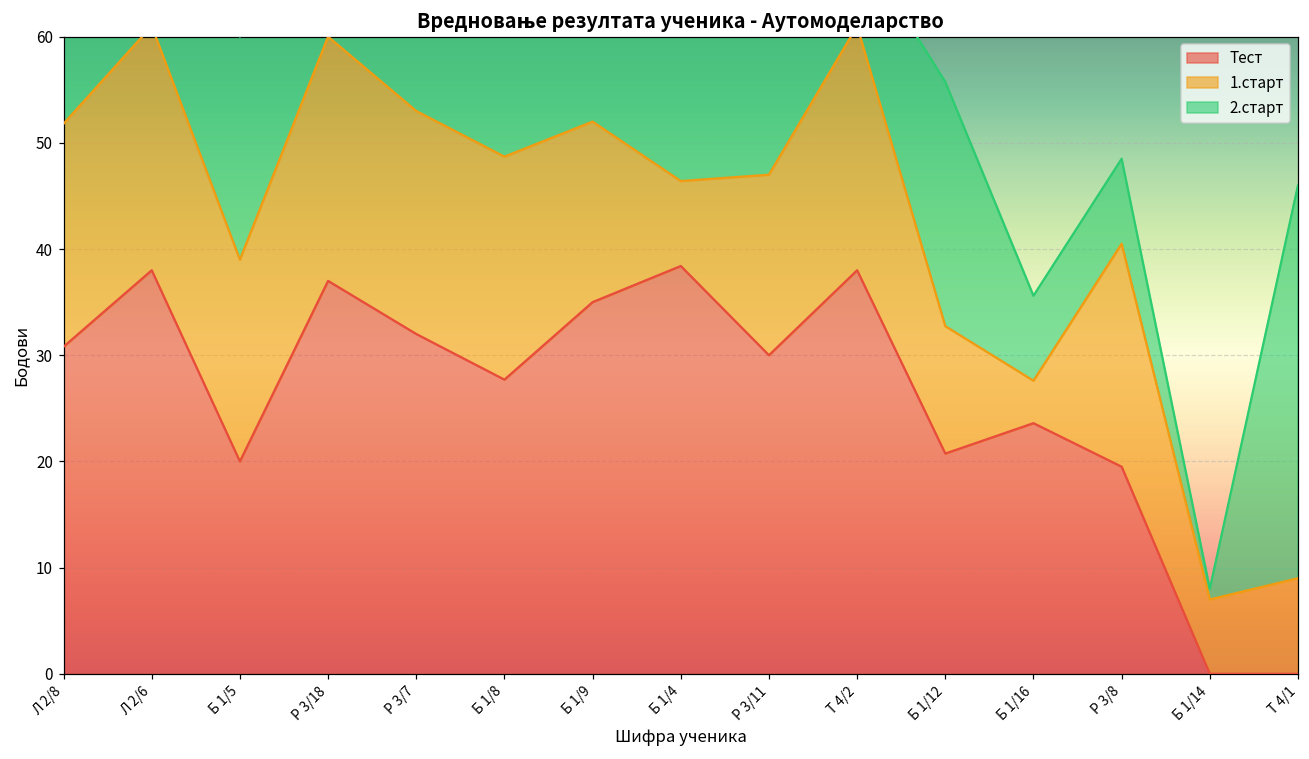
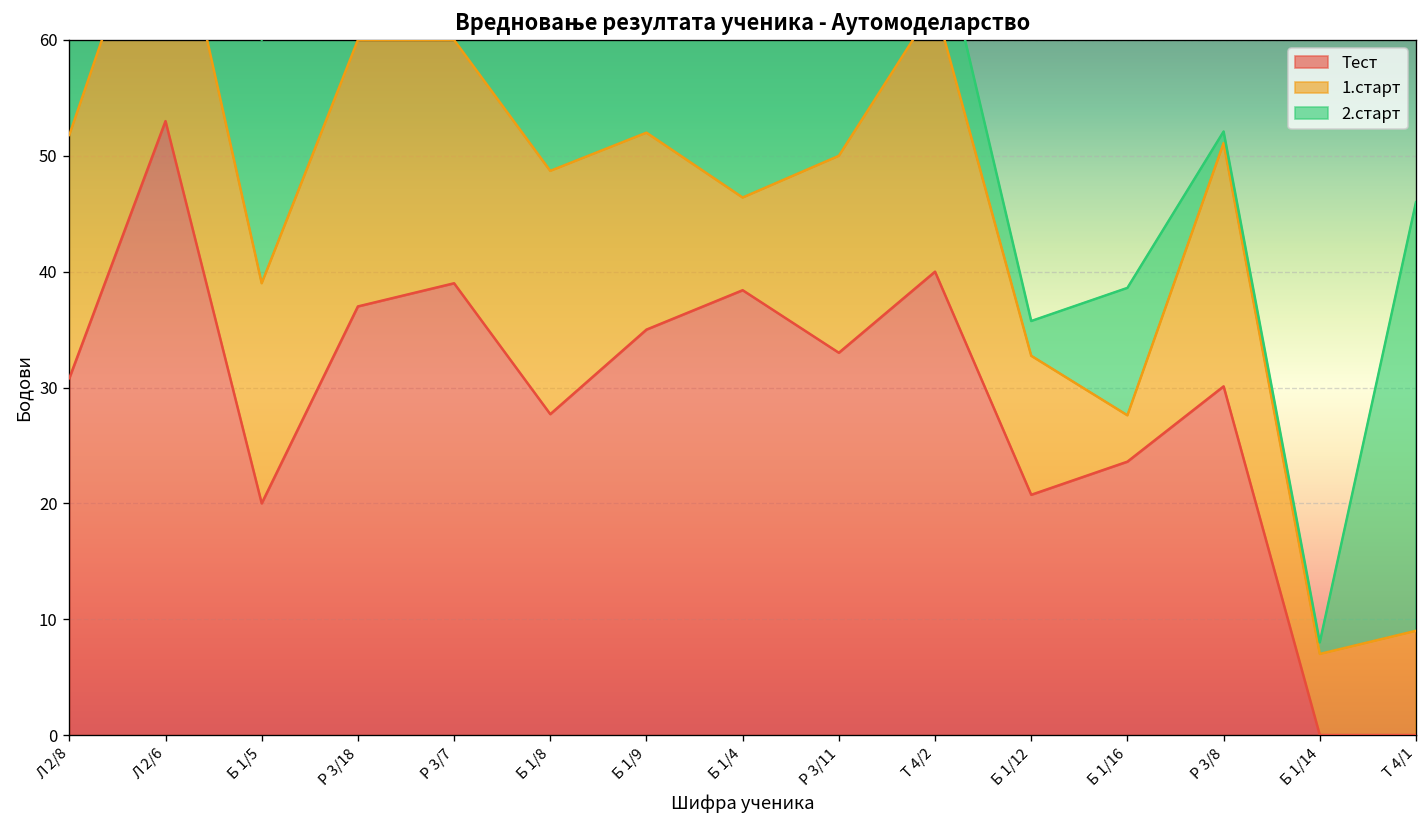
Тест, Л 2/6: 38 -> 53
Тест, Р 3/7: 32 -> 39
Тест, Р 3/11: 30 -> 33
Тест, Т 4/2: 38 -> 40
2.старт, Б 1/12: 23 -> 3
2.старт, Б 1/16: 8 -> 11
Тест, Р 3/8: 20 -> 30
2.старт, Р 3/8: 8 -> 1
